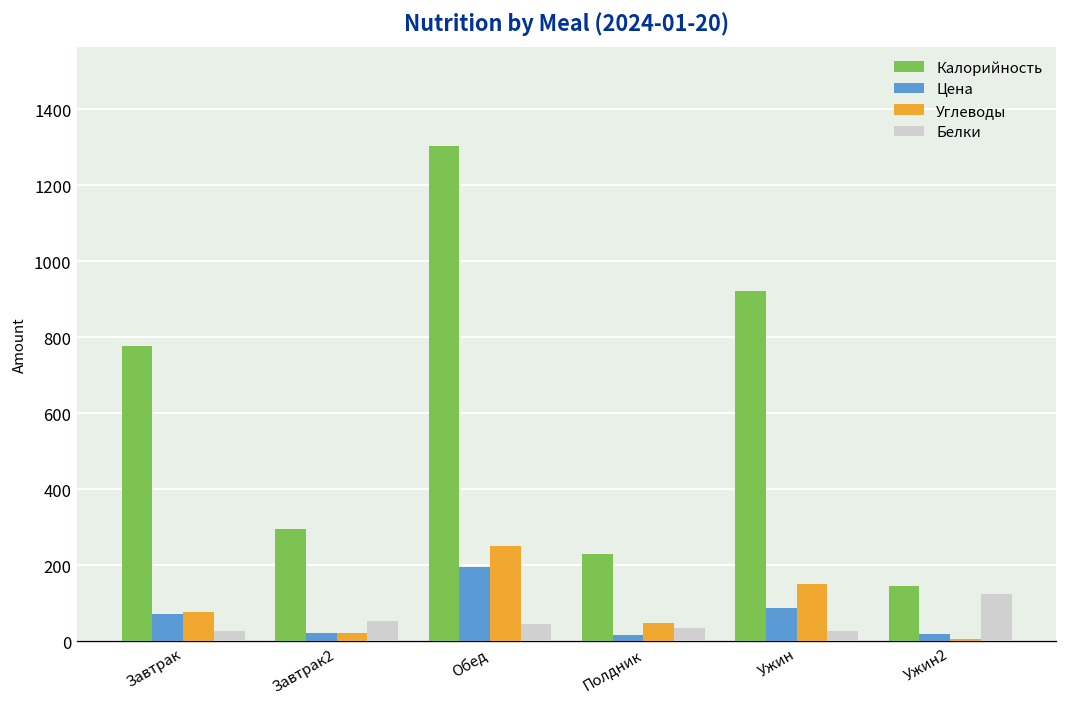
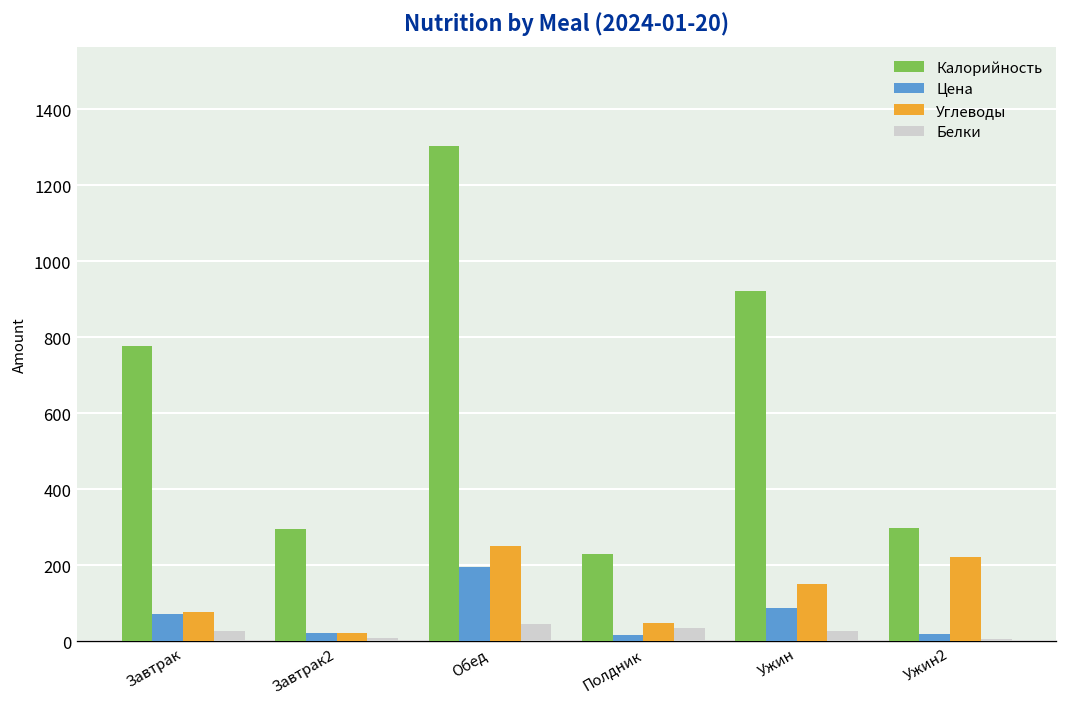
Белки, Завтрак2: 50 -> 10
Калорийность, Ужин2: 150 -> 300
Углеводы, Ужин2: 10 -> 220
Белки, Ужин2: 130 -> 10
